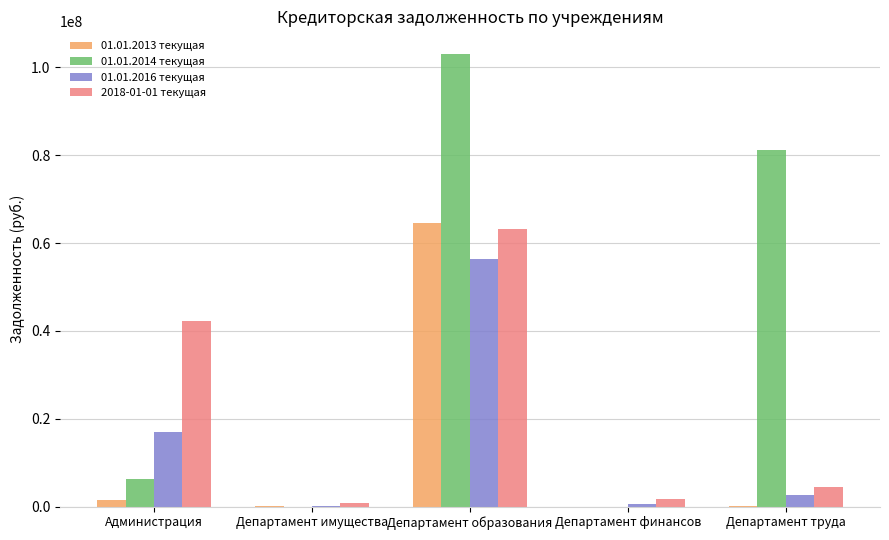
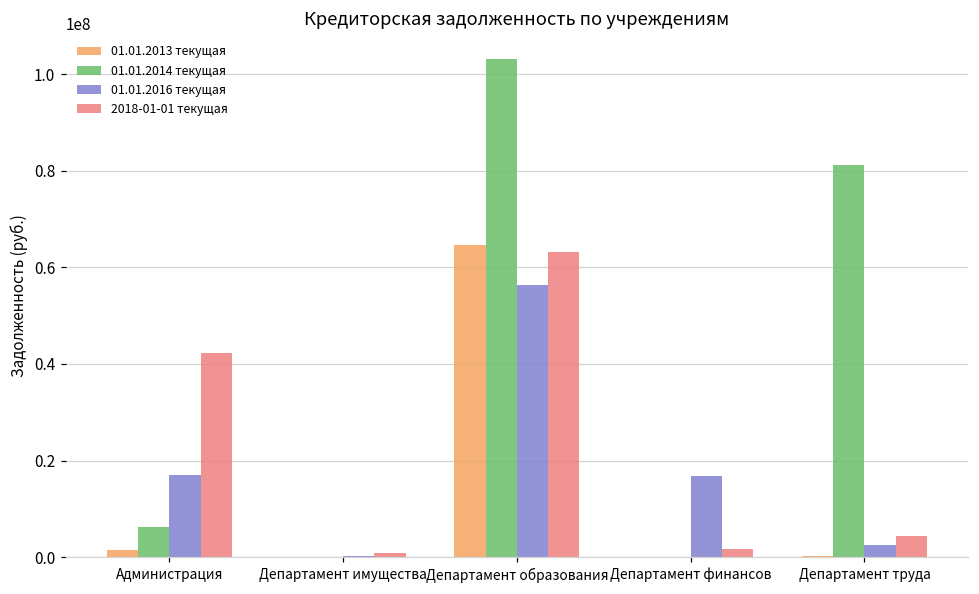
01.01.2016 текущая, Департамент финансов: 1000000 -> 17000000
